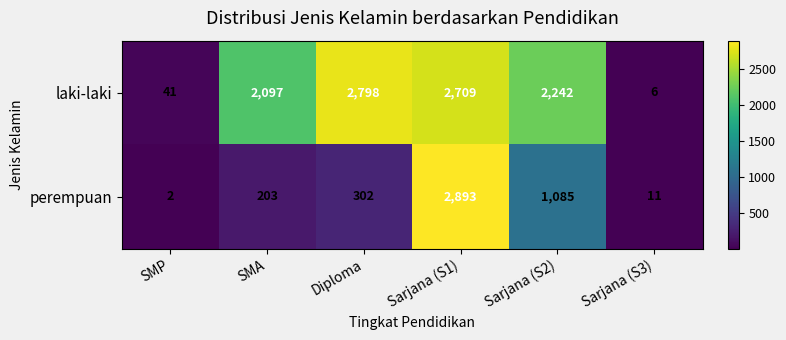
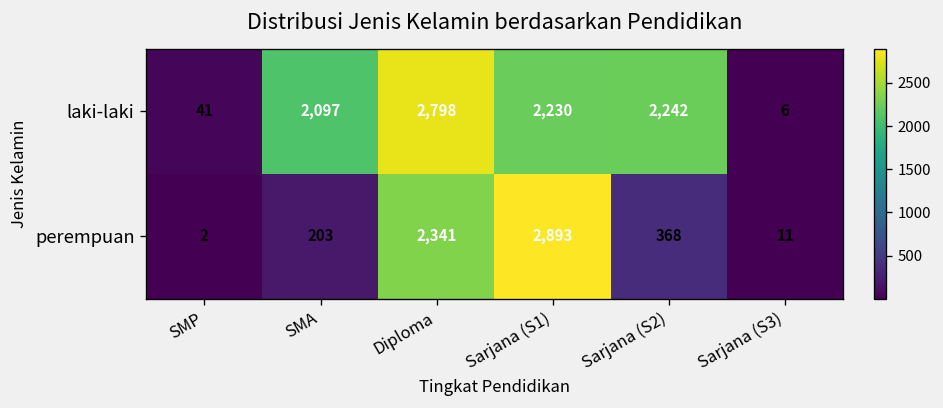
laki-laki, Sarjana (S1): 2,709 -> 2,230
perempuan, Diploma: 302 -> 2,341
perempuan, Sarjana (S2): 1,085 -> 368
